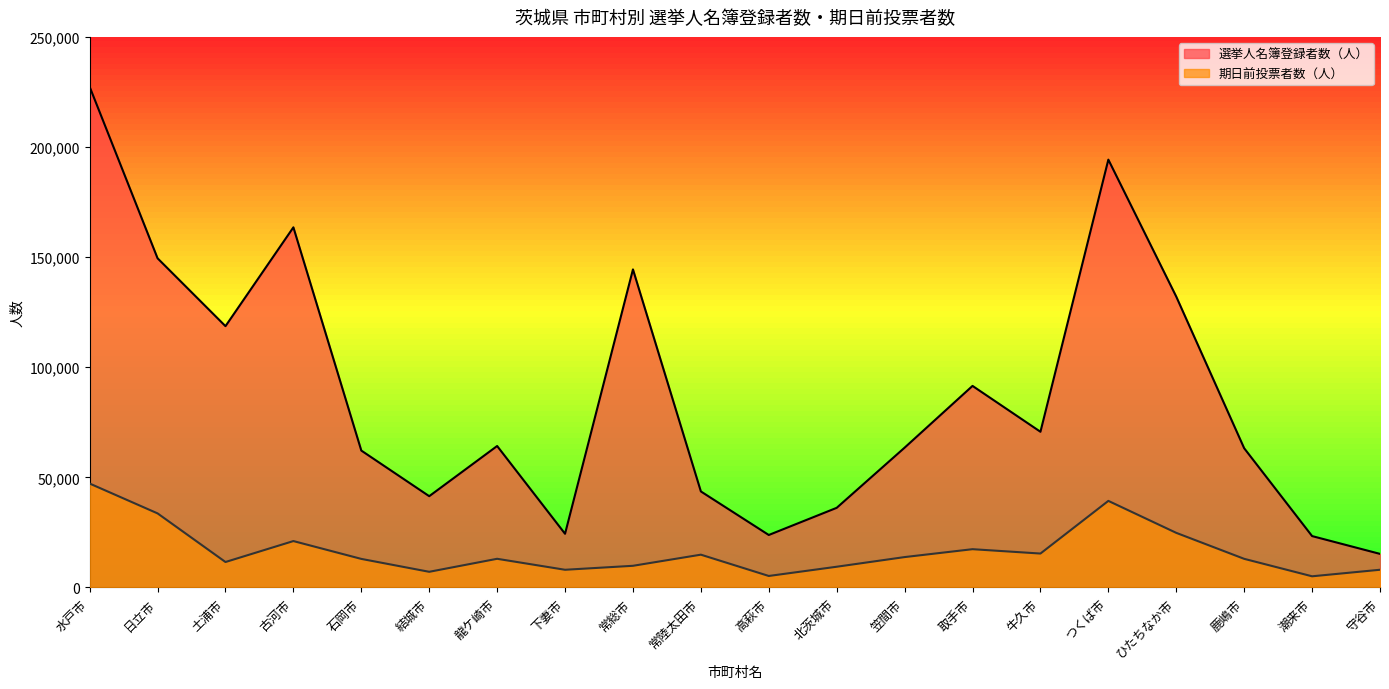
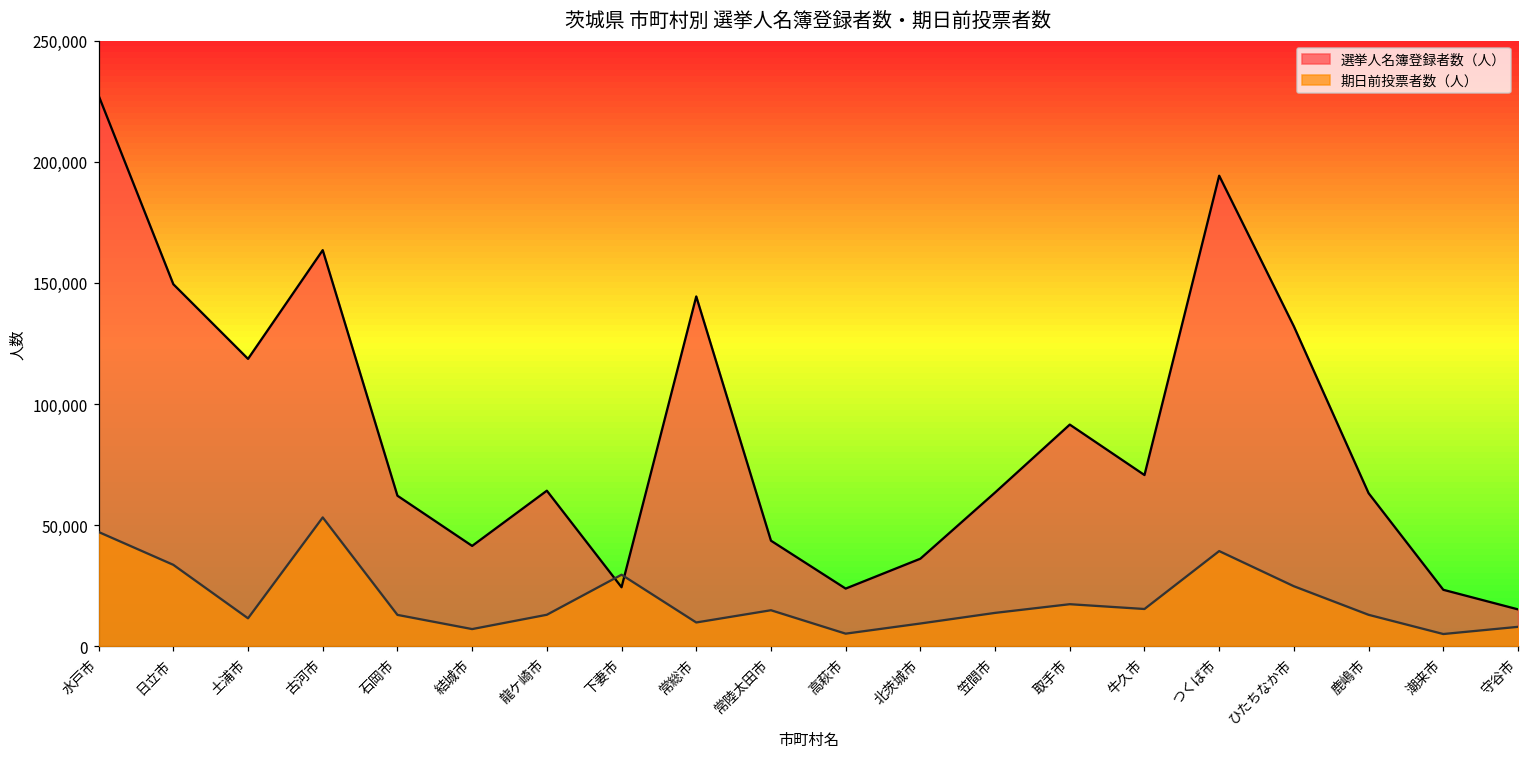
期日前投票者数（人）, 古河市: 21,000 -> 53,000
期日前投票者数（人）, 下妻市: 8,000 -> 30,000
